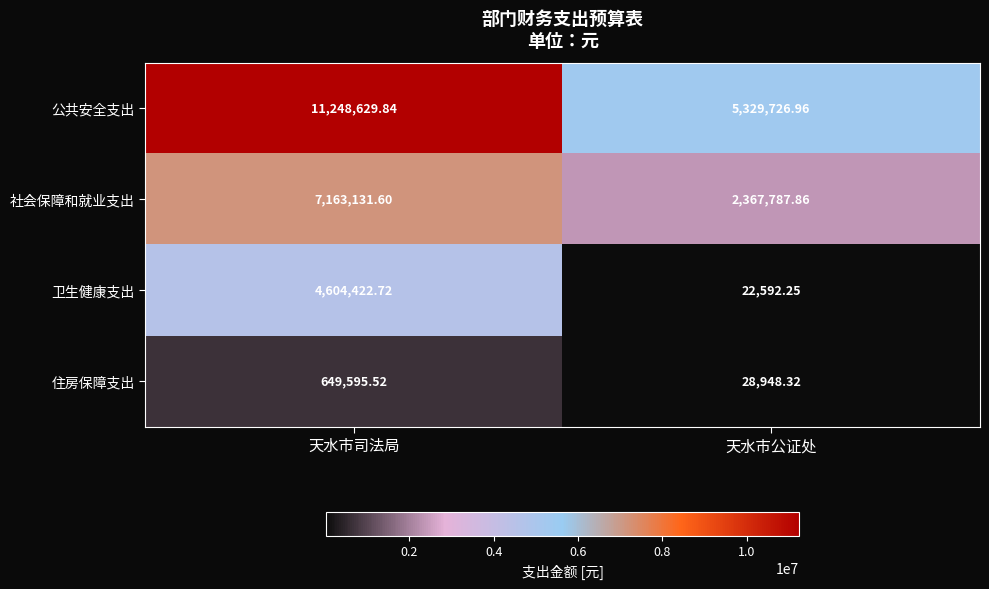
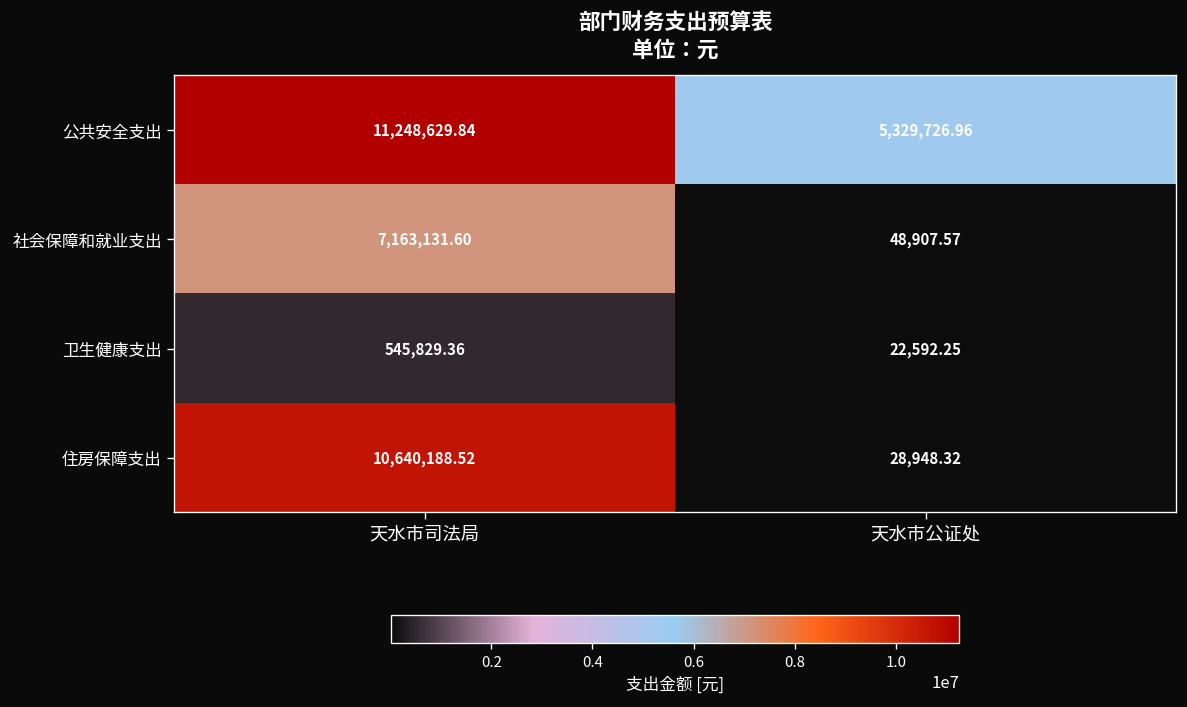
社会保障和就业支出, 天水市公证处: 2,367,787.86 -> 48,907.57
卫生健康支出, 天水市司法局: 4,604,422.72 -> 545,829.36
住房保障支出, 天水市司法局: 649,595.52 -> 10,640,188.52
